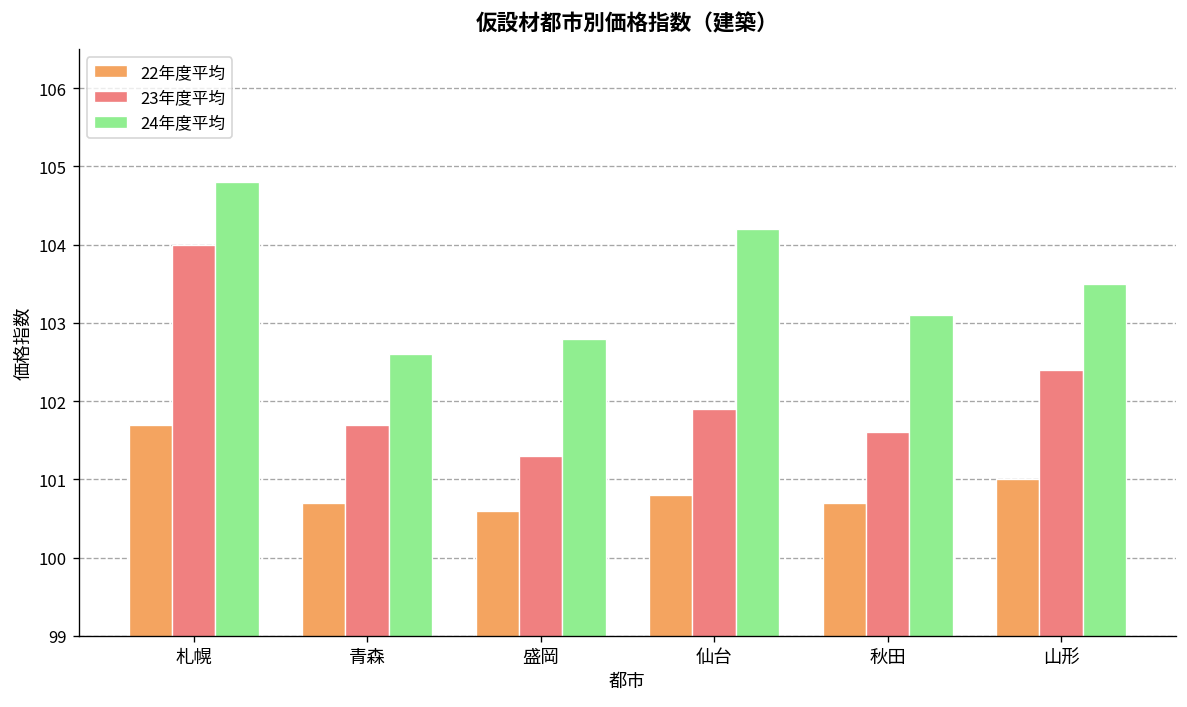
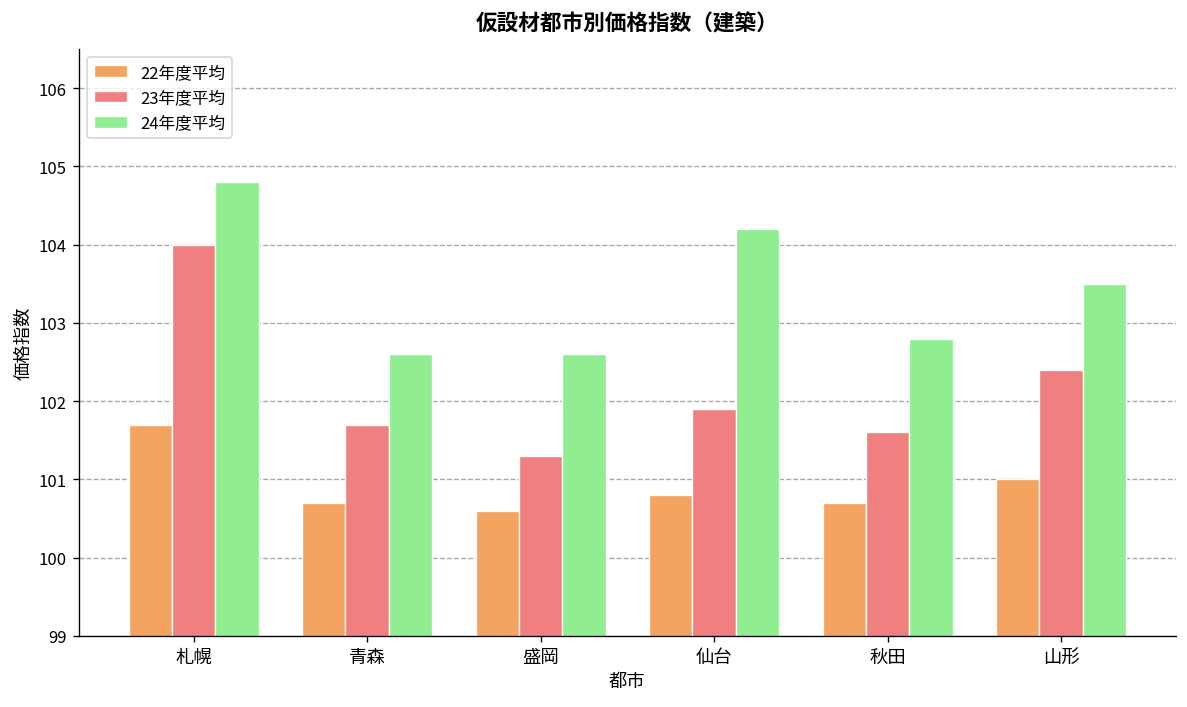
24年度平均, 盛岡: 102.8 -> 102.6
24年度平均, 秋田: 103.1 -> 102.8
